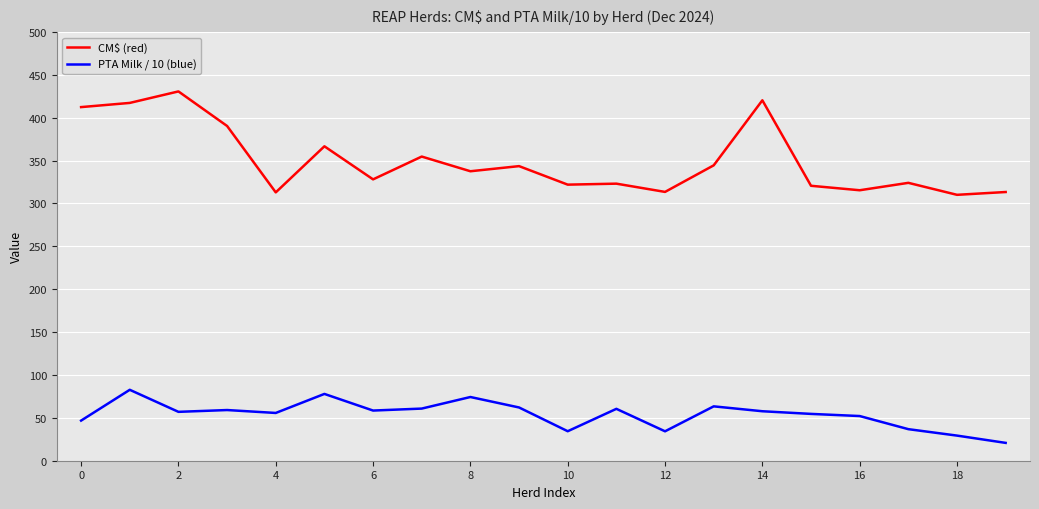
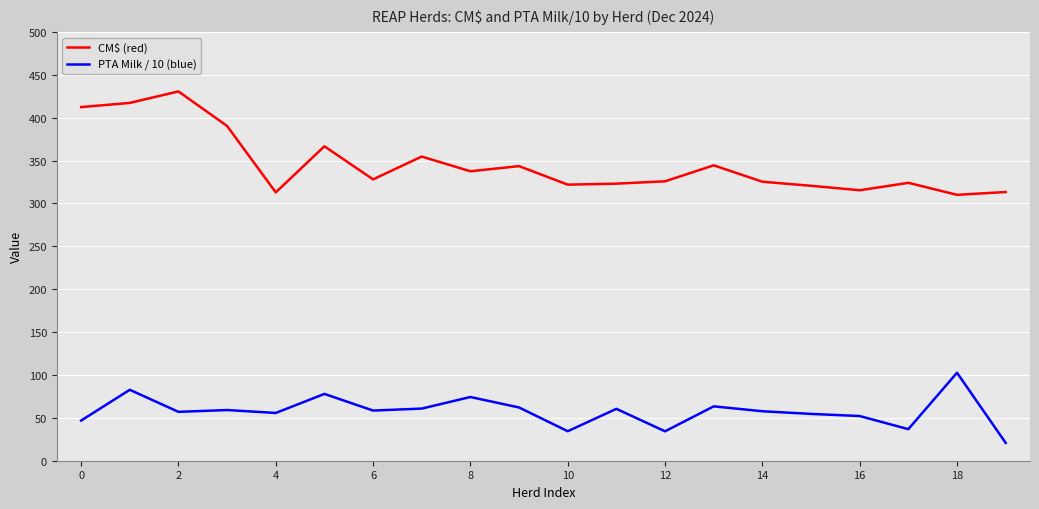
CM$ (red), 12: 310 -> 330
CM$ (red), 14: 420 -> 330
PTA Milk / 10 (blue), 18: 30 -> 100
